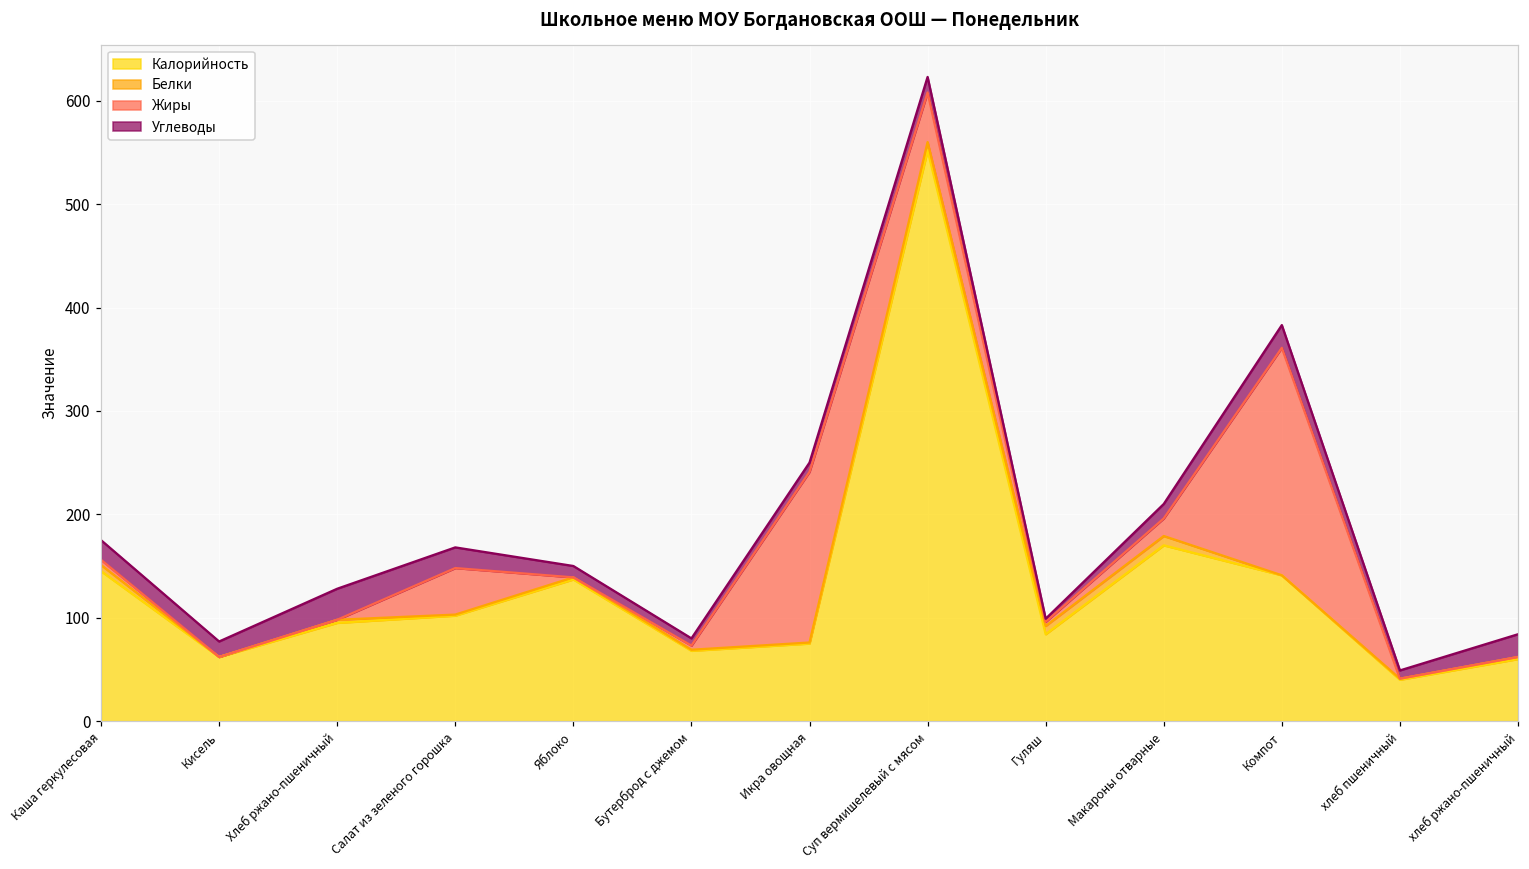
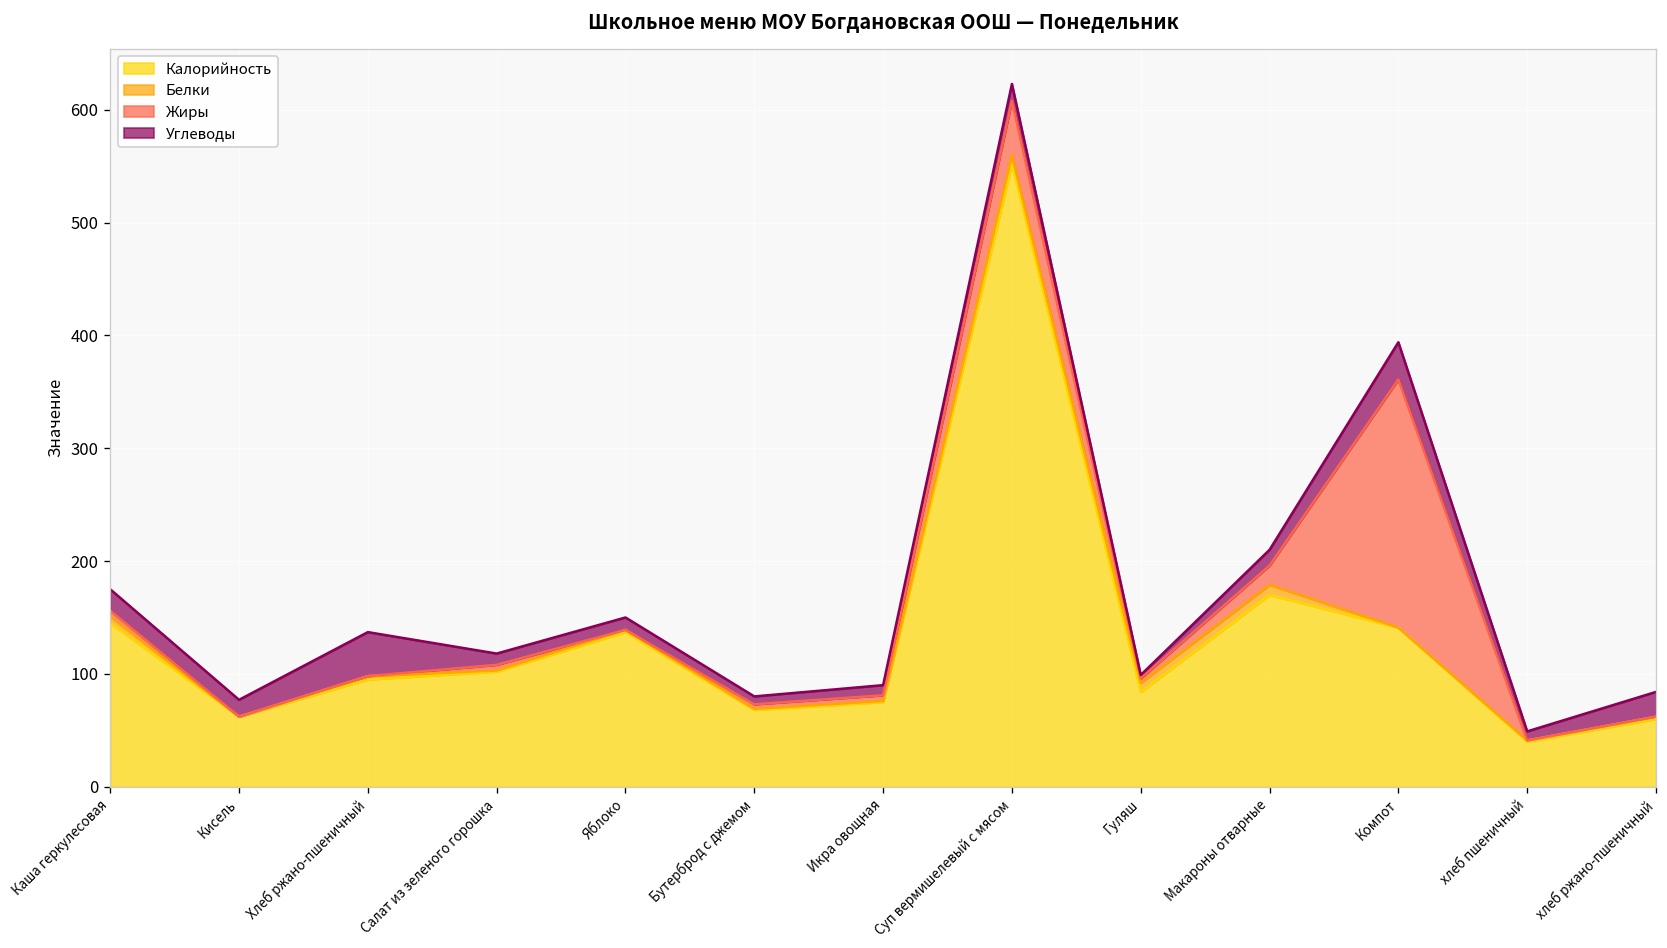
Углеводы, Хлеб ржано-пшеничный: 30 -> 40
Жиры, Салат из зеленого горошка: 50 -> 10
Углеводы, Салат из зеленого горошка: 20 -> 10
Жиры, Икра овощная: 170 -> 10
Углеводы, Компот: 20 -> 30
